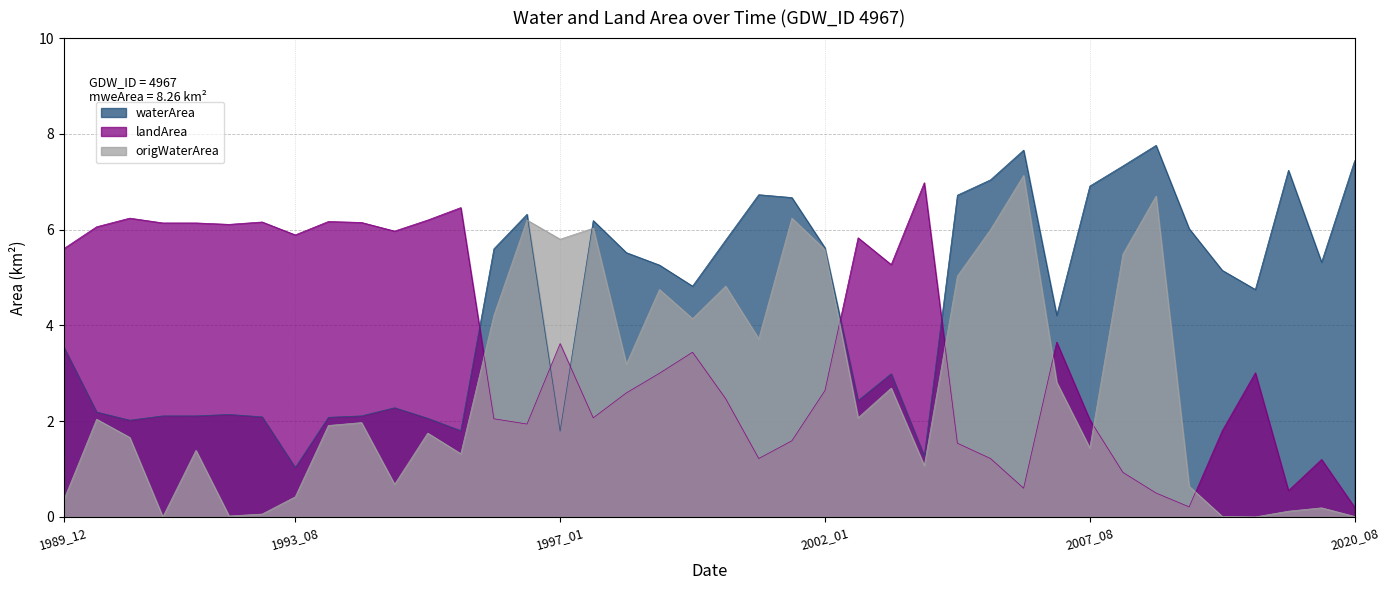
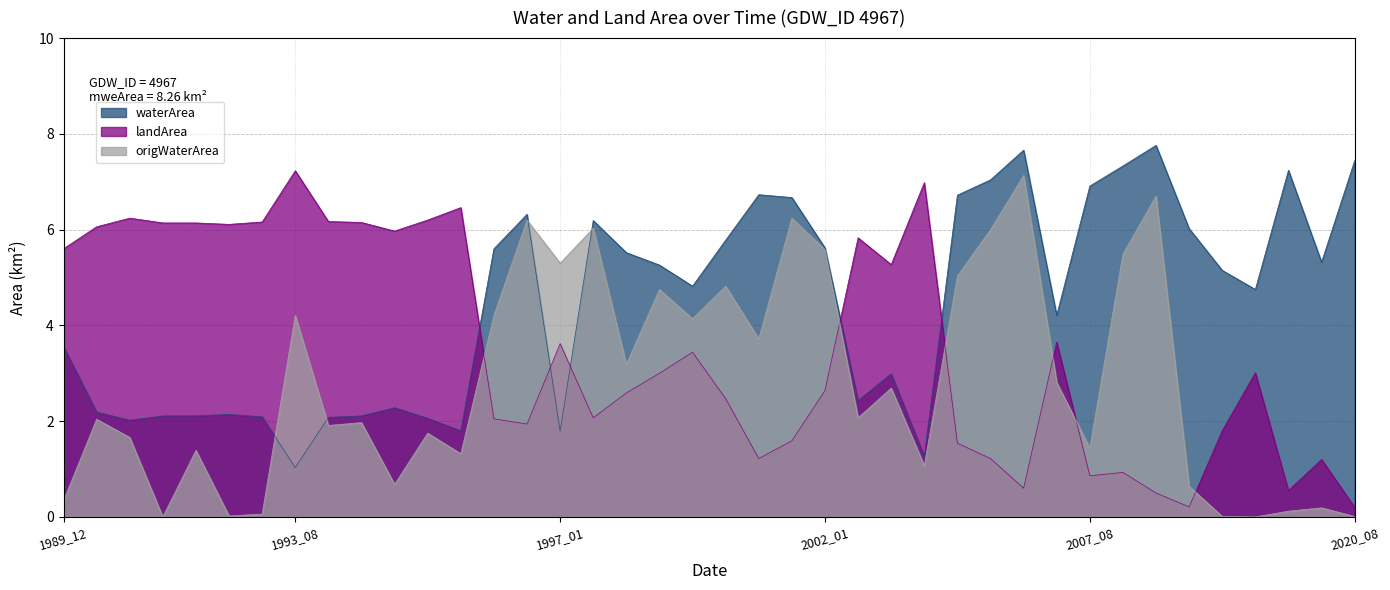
landArea, 1993_08: 5.9 -> 7.2
origWaterArea, 1993_08: 0.4 -> 4.2
origWaterArea, 1997_01: 5.8 -> 5.3
landArea, 2007_08: 2.0 -> 0.9
